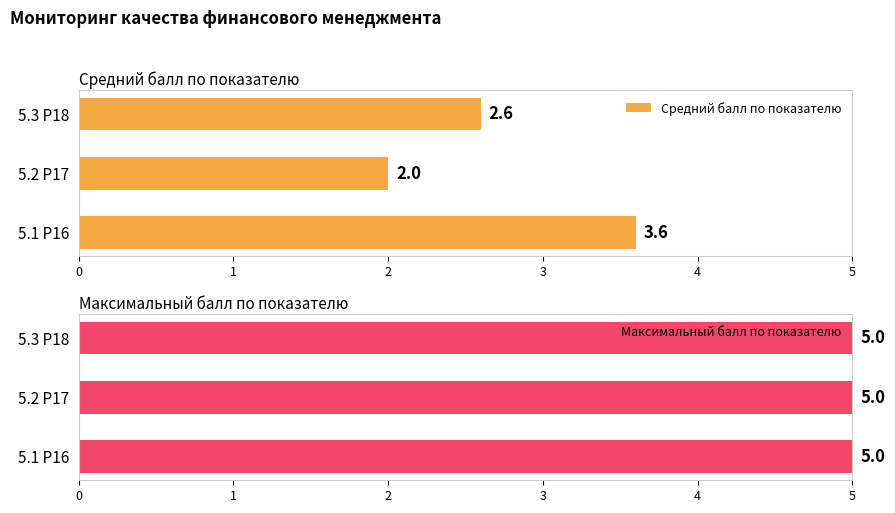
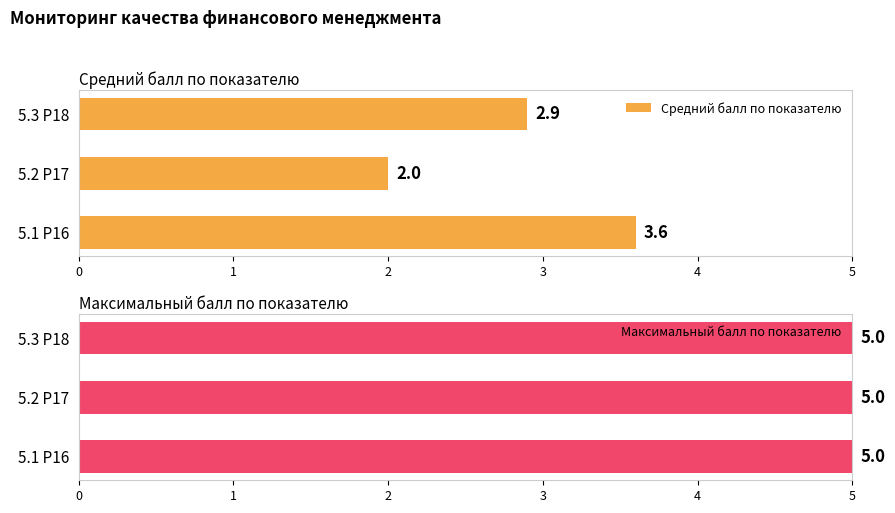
Средний балл по показателю, 5.3 Р18: 2.6 -> 2.9
